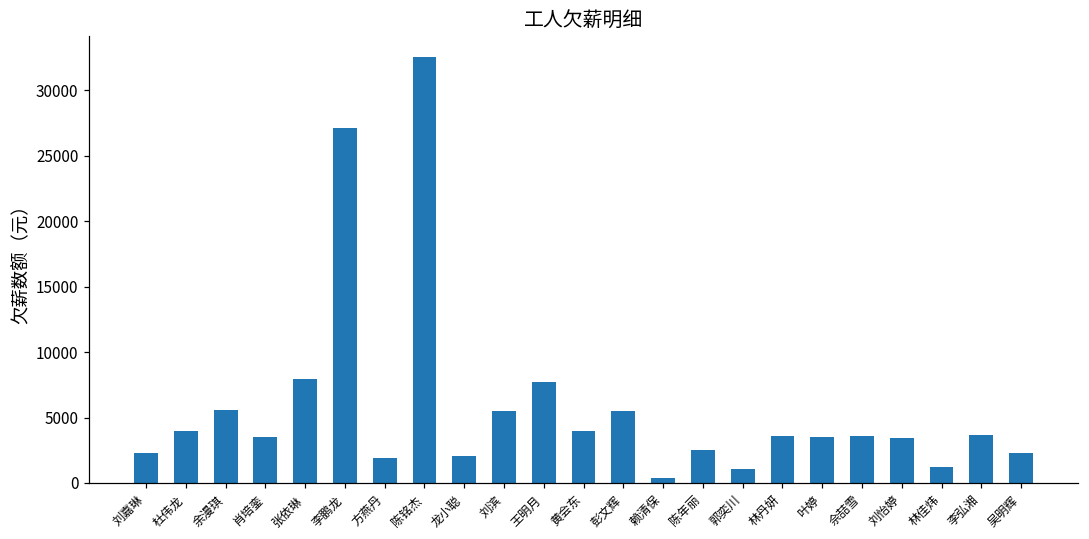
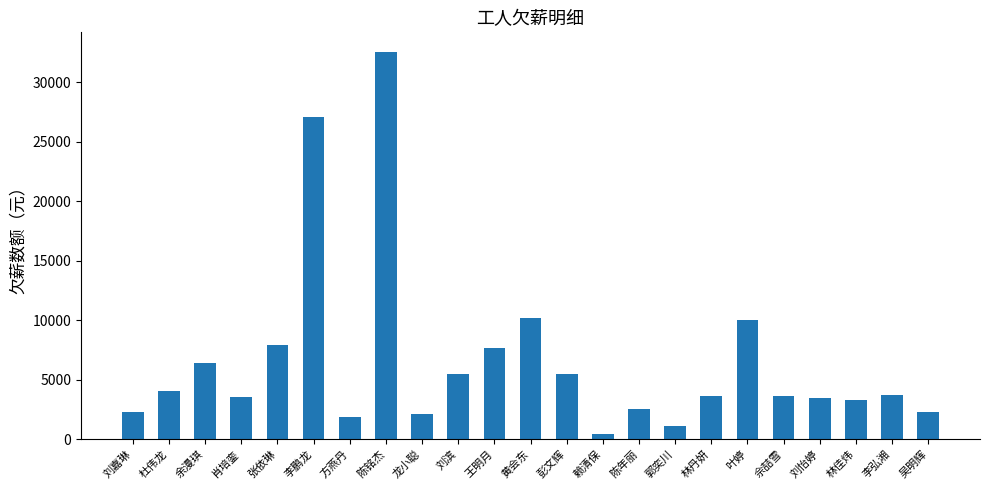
余漫琪: 5600 -> 6400
黄会东: 4000 -> 10200
叶婷: 3500 -> 10000
林佳炜: 1200 -> 3300
